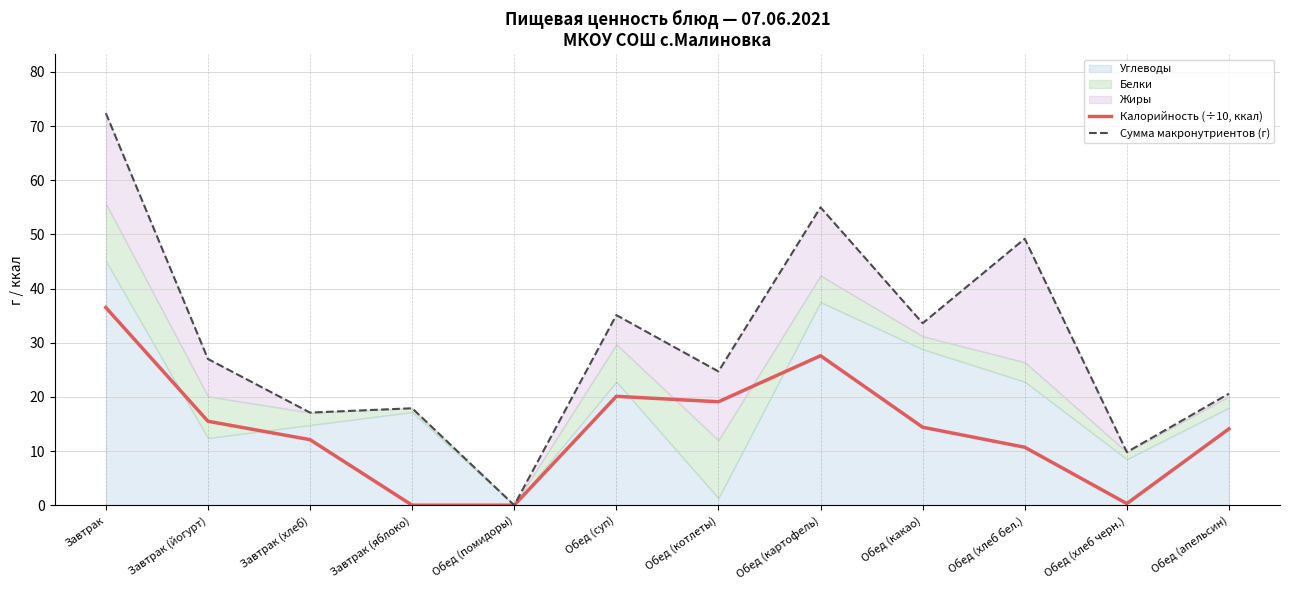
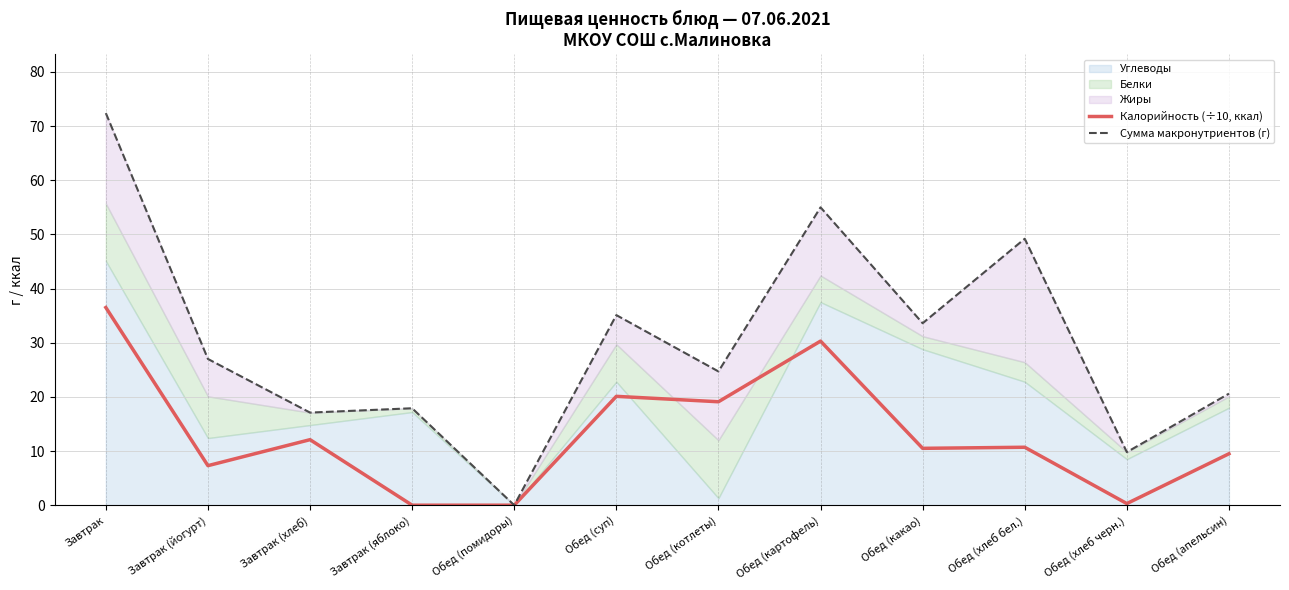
Калорийность (÷10, ккал), Завтрак (йогурт): 16 -> 7
Калорийность (÷10, ккал), Обед (картофель): 28 -> 30
Калорийность (÷10, ккал), Обед (какао): 14 -> 11
Калорийность (÷10, ккал), Обед (апельсин): 14 -> 10
